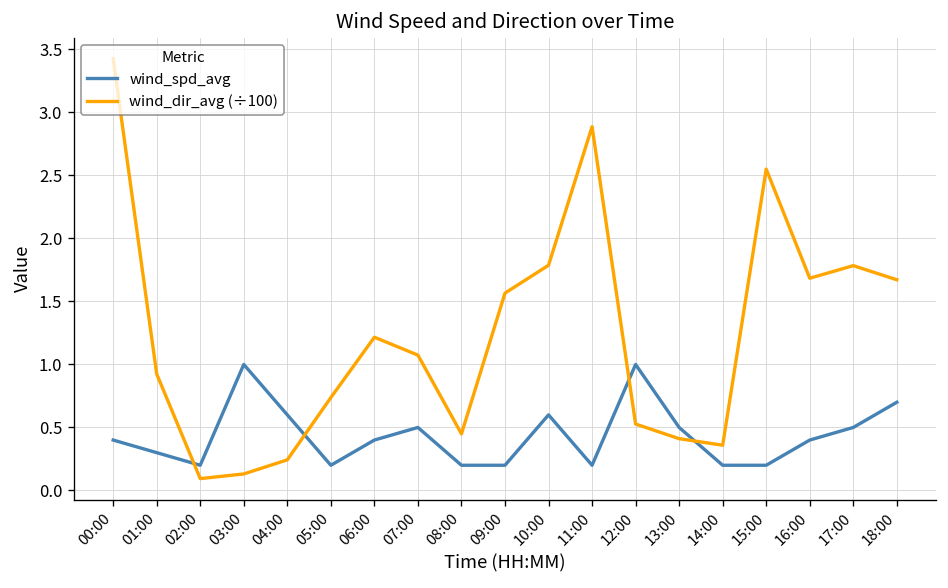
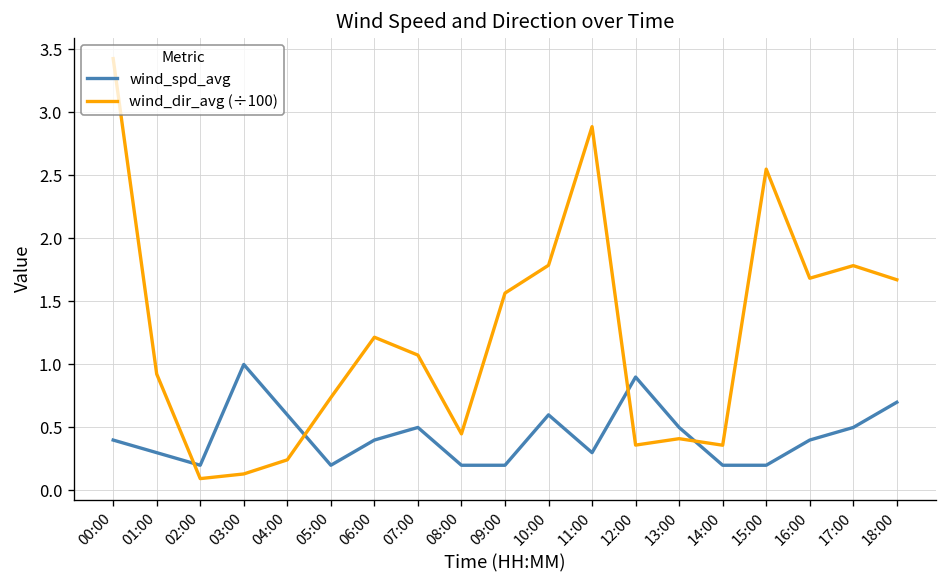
wind_spd_avg, 11:00: 0.2 -> 0.3
wind_spd_avg, 12:00: 1.0 -> 0.9
wind_dir_avg (÷100), 12:00: 0.53 -> 0.36
